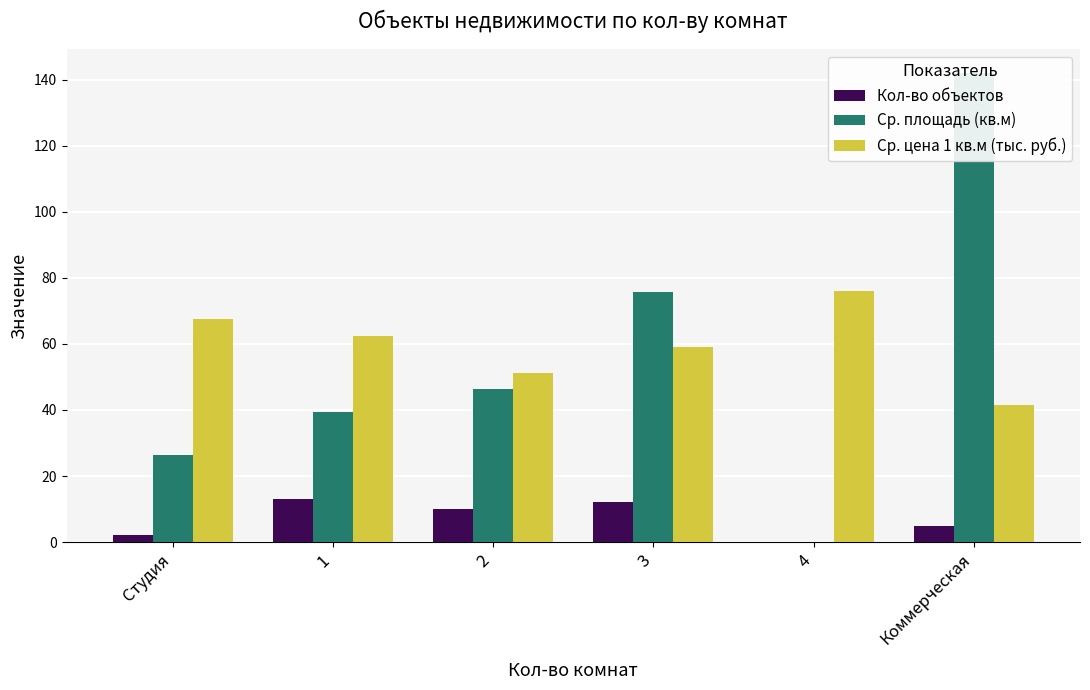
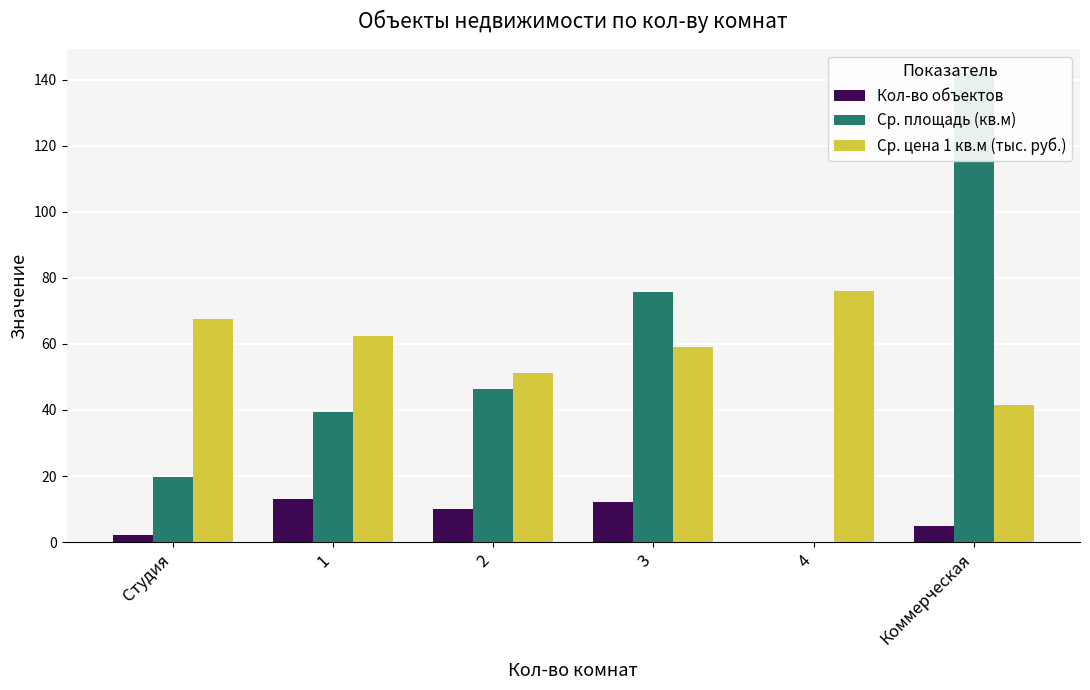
Ср. площадь (кв.м), Студия: 26 -> 20
